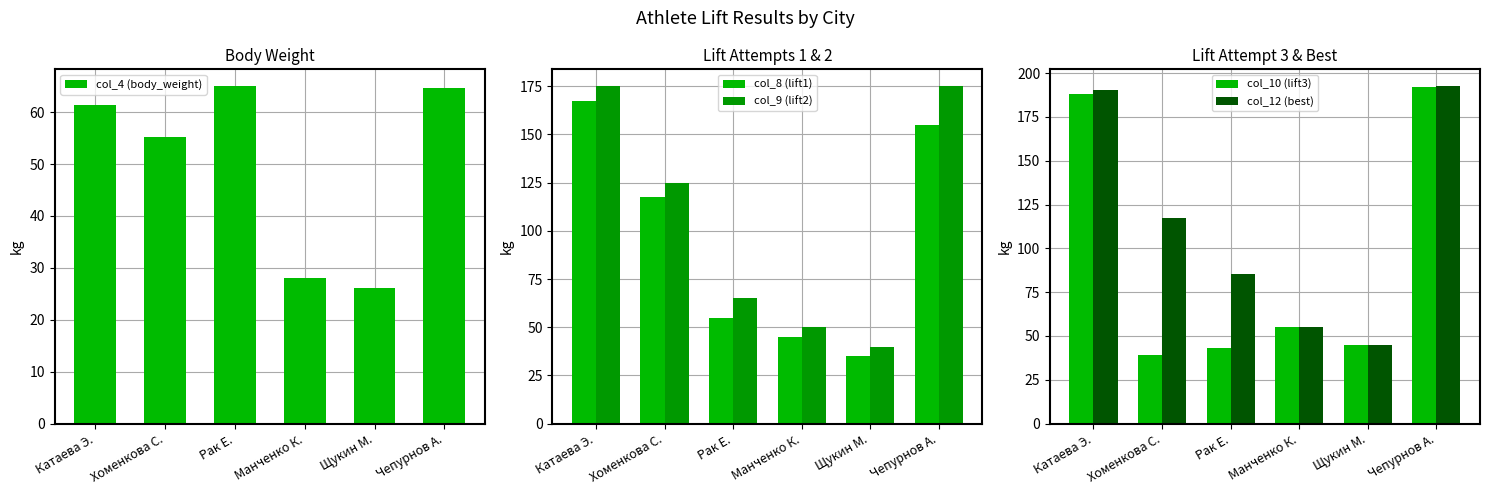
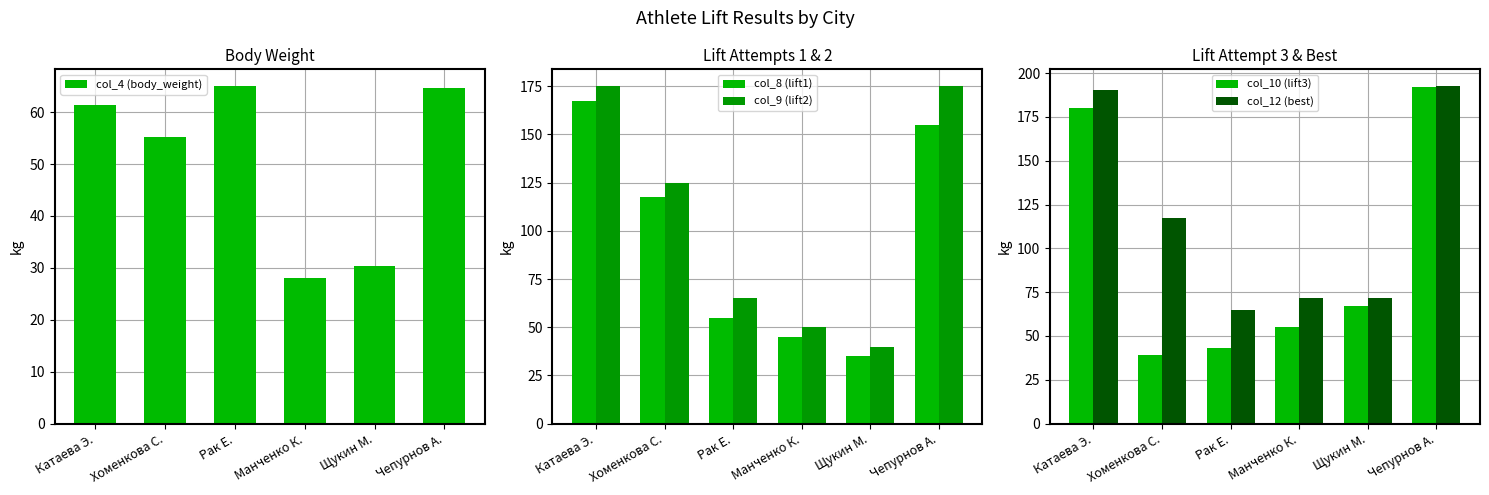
Body Weight, Щукин М.: 26 -> 30
Lift Attempt 3 & Best, col_10 (lift3), Катаева Э.: 188 -> 180
Lift Attempt 3 & Best, col_12 (best), Рак Е.: 85 -> 65
Lift Attempt 3 & Best, col_12 (best), Манченко К.: 55 -> 72
Lift Attempt 3 & Best, col_10 (lift3), Щукин М.: 45 -> 67
Lift Attempt 3 & Best, col_12 (best), Щукин М.: 45 -> 72
